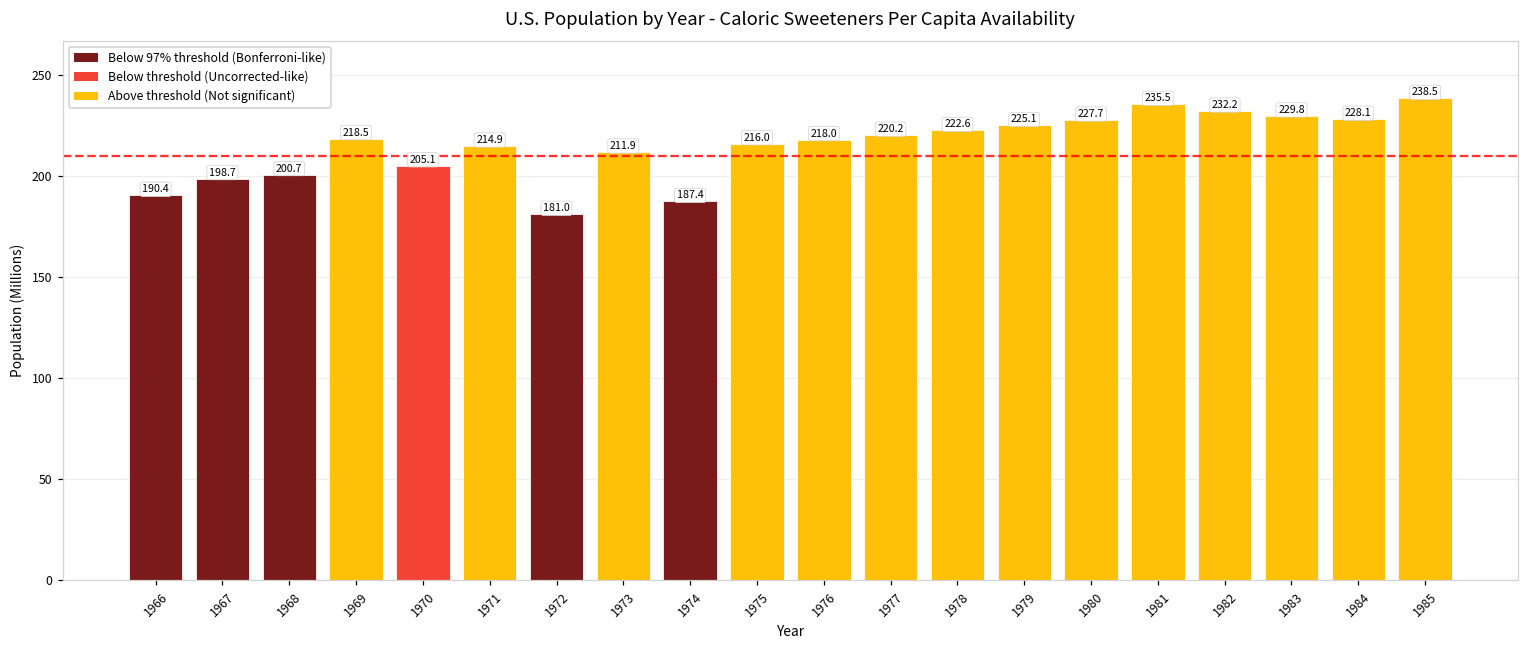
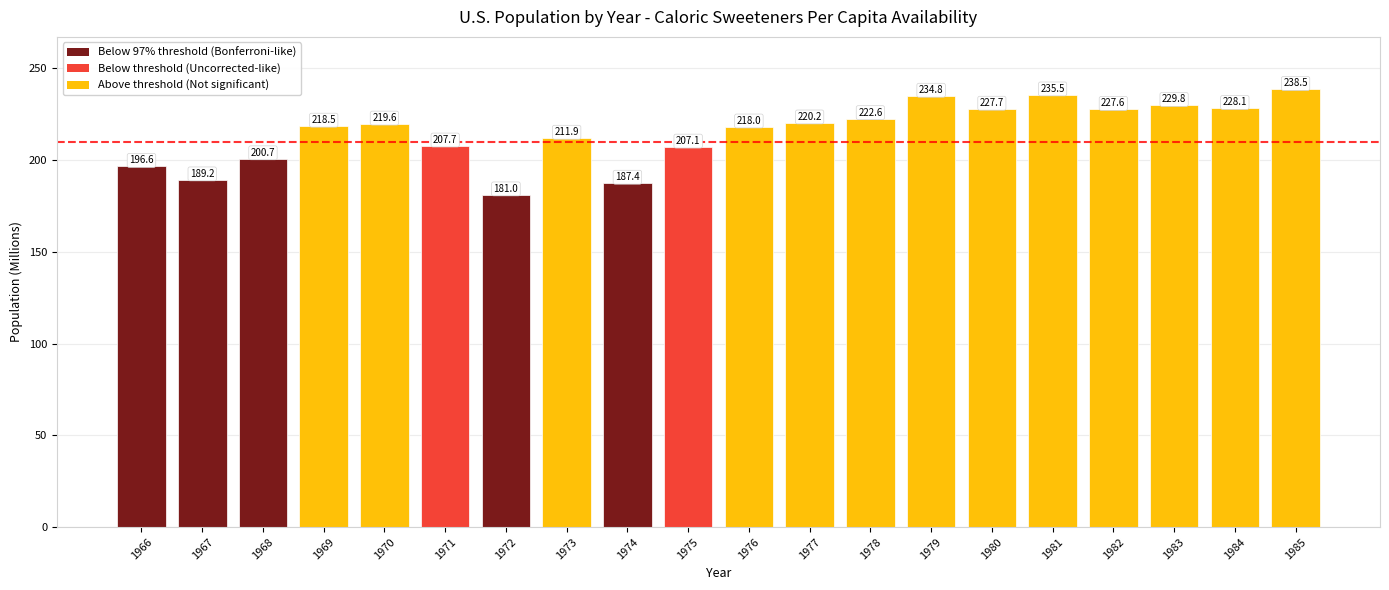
1966: 190.4 -> 196.6
1967: 198.7 -> 189.2
1970: 205.1 -> 219.6
1971: 214.9 -> 207.7
1975: 216.0 -> 207.1
1979: 225.1 -> 234.8
1982: 232.2 -> 227.6
